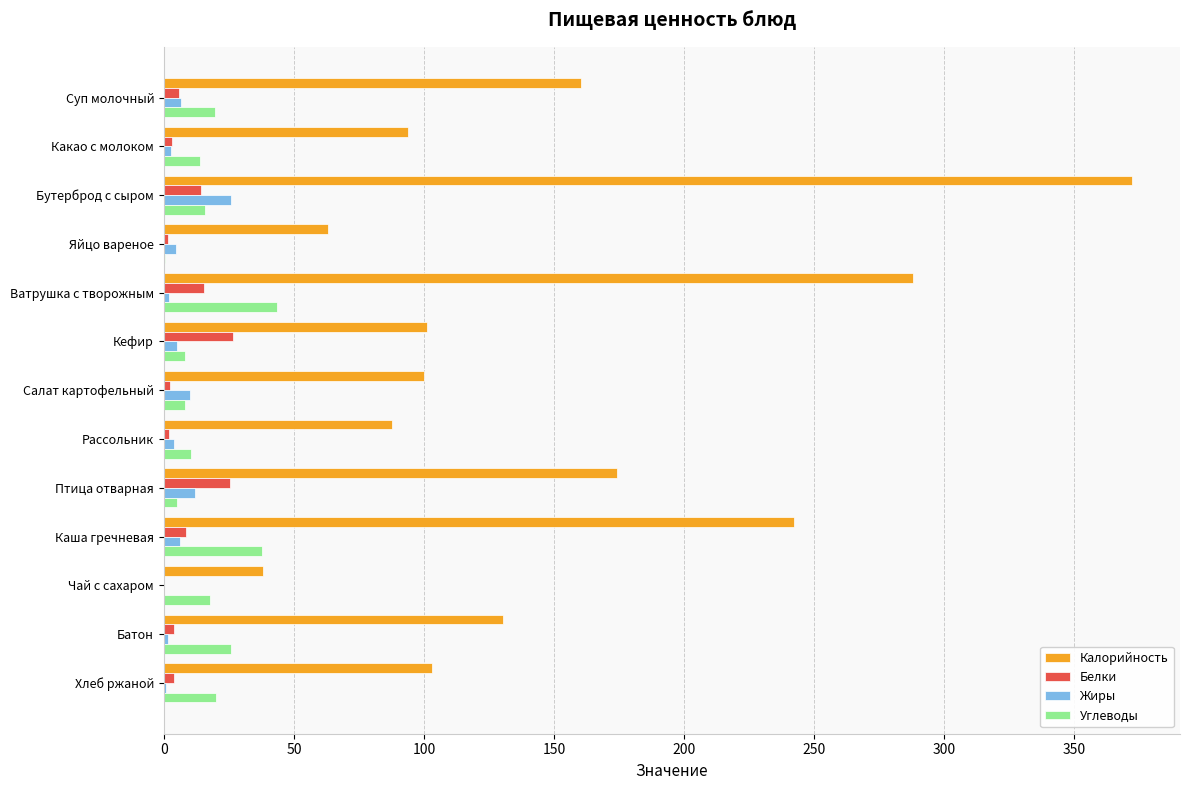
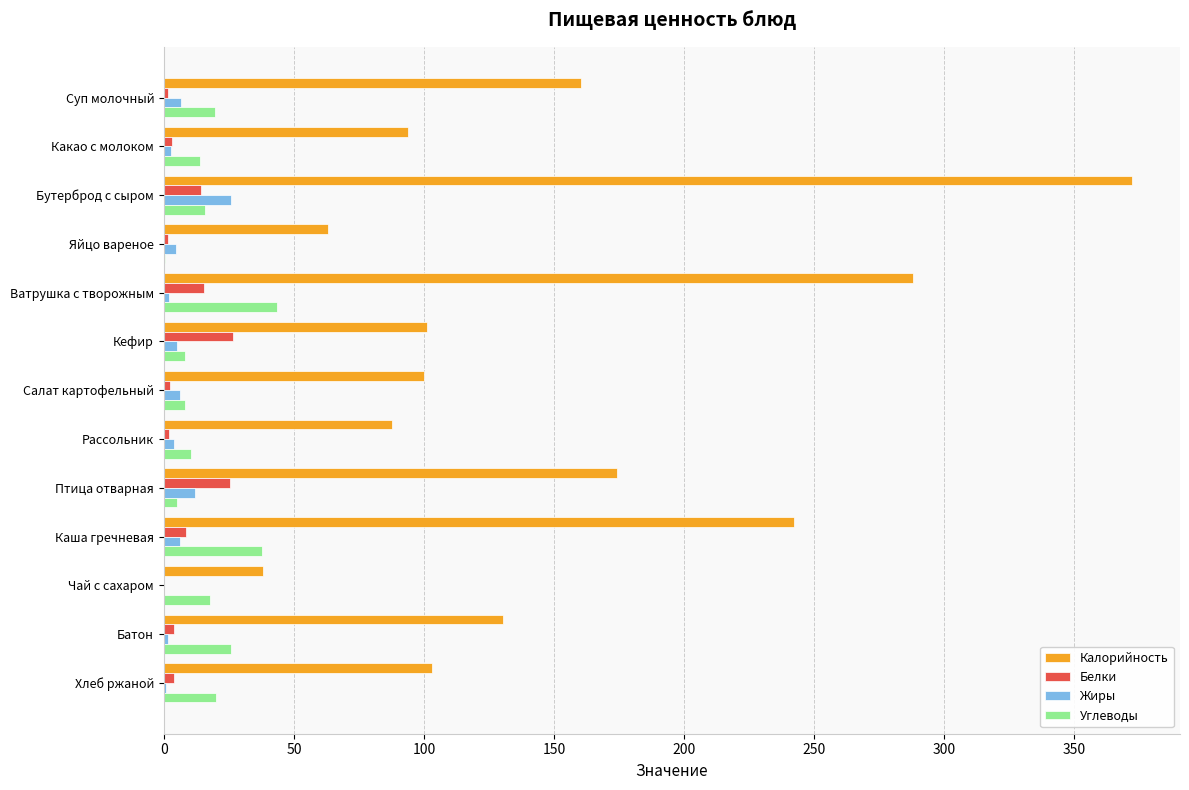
Белки, Суп молочный: 6 -> 2
Жиры, Салат картофельный: 10 -> 6
